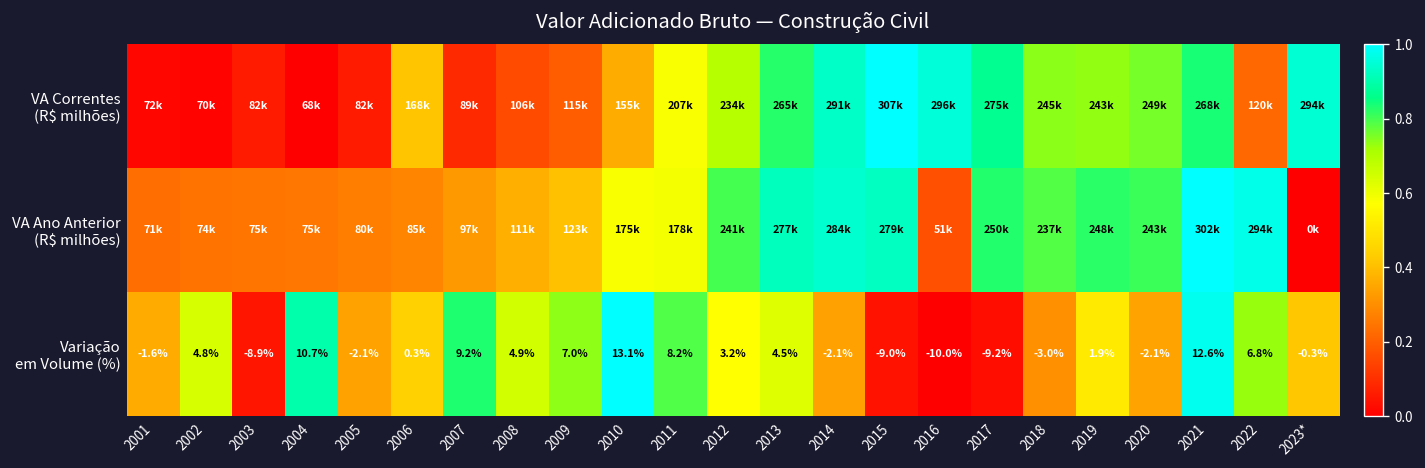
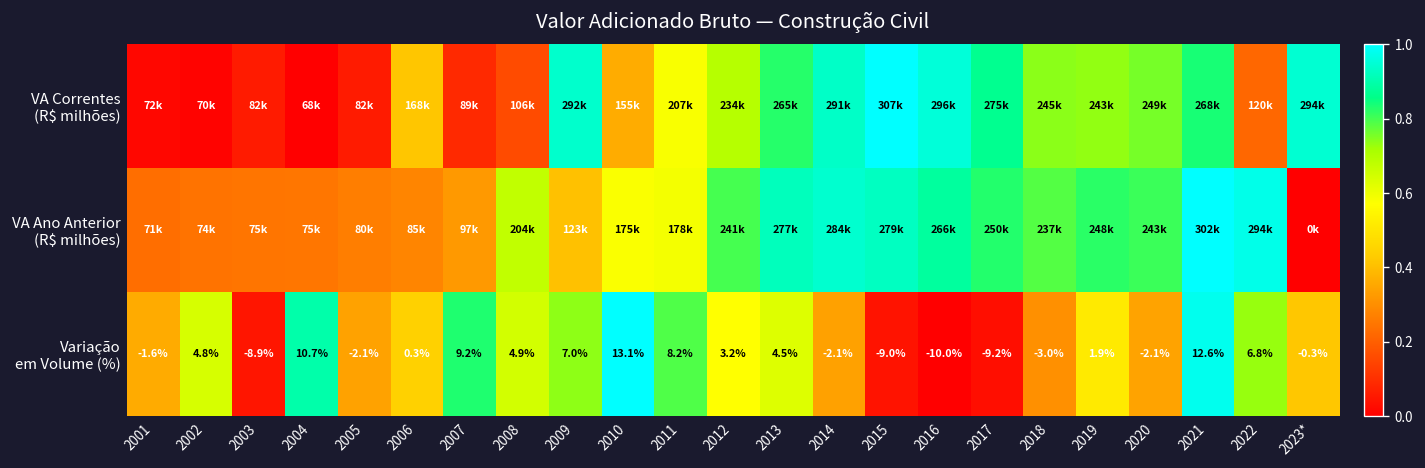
VA Correntes (R$ milhões), 2009: 115k -> 292k
VA Ano Anterior (R$ milhões), 2008: 111k -> 204k
VA Ano Anterior (R$ milhões), 2016: 51k -> 266k
